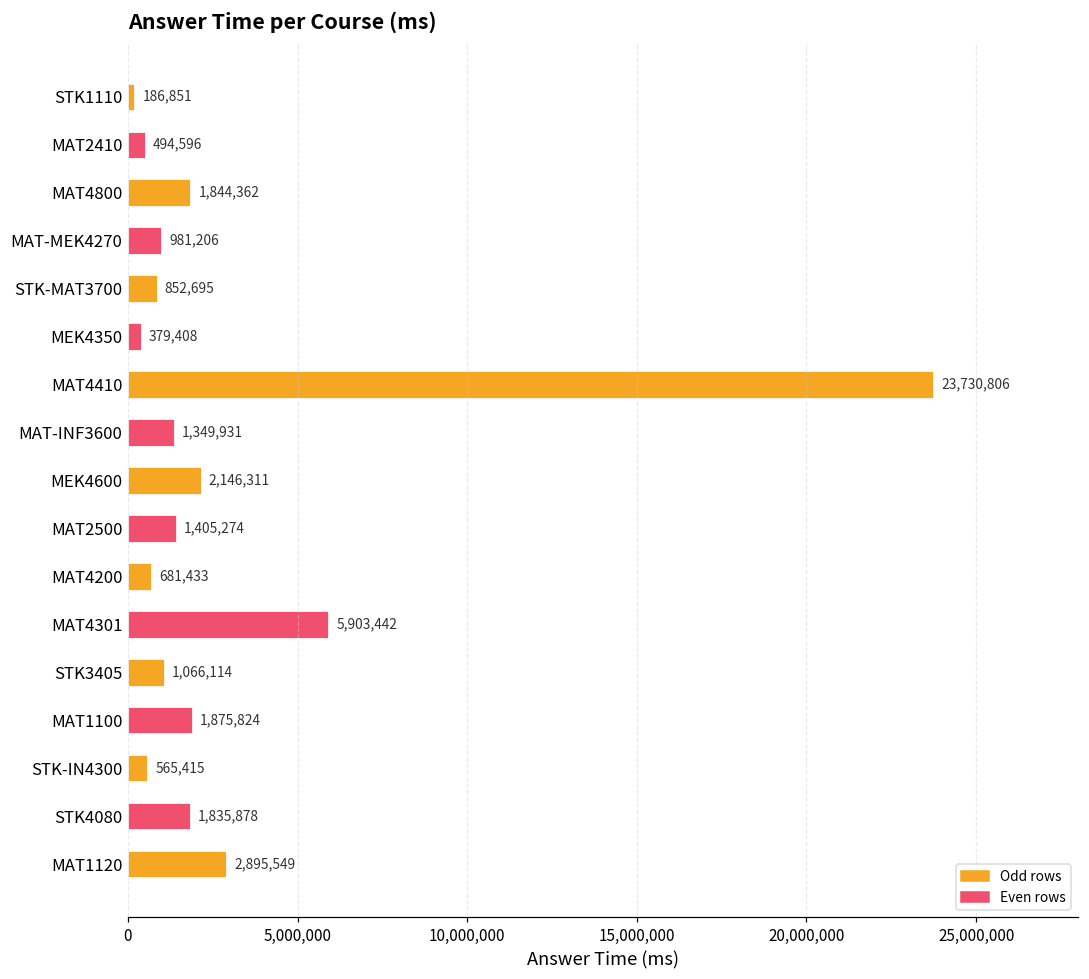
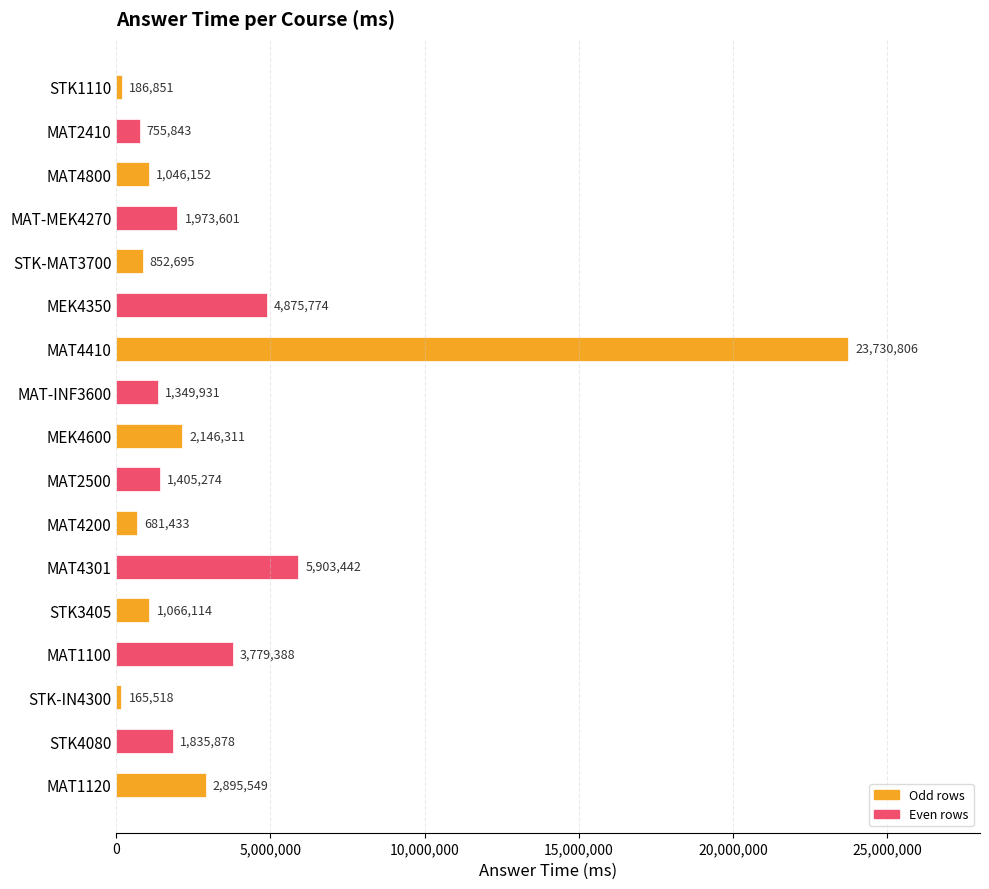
MAT2410: 494,596 -> 755,843
MAT4800: 1,844,362 -> 1,046,152
MAT-MEK4270: 981,206 -> 1,973,601
MEK4350: 379,408 -> 4,875,774
MAT1100: 1,875,824 -> 3,779,388
STK-IN4300: 565,415 -> 165,518
